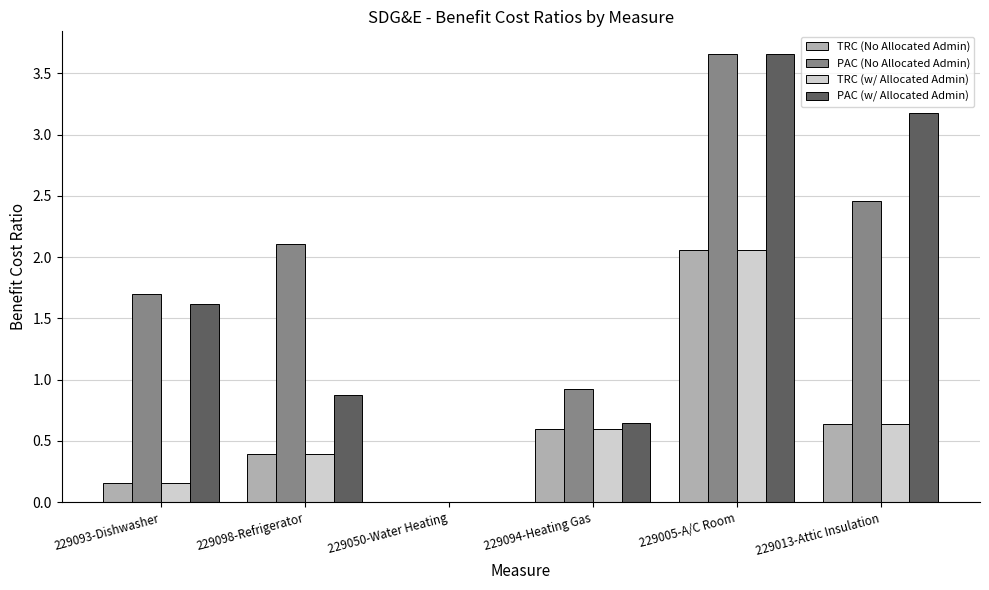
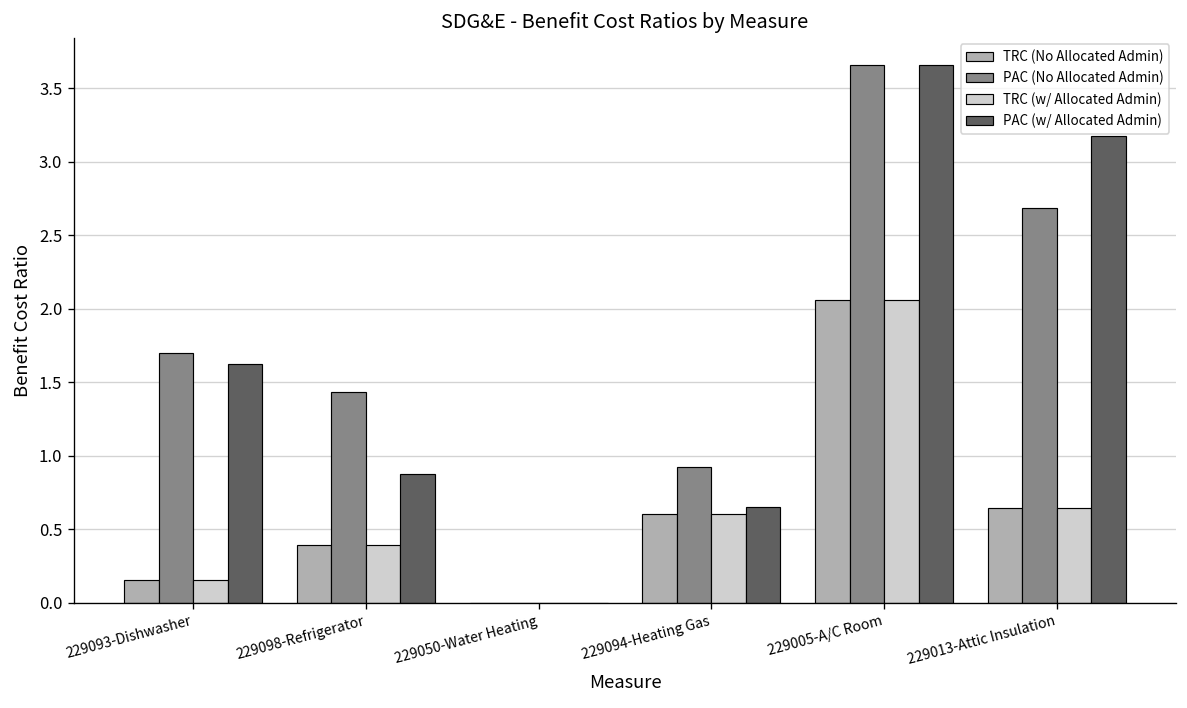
PAC (No Allocated Admin), 229098-Refrigerator: 2.11 -> 1.43
PAC (No Allocated Admin), 229013-Attic Insulation: 2.46 -> 2.68
